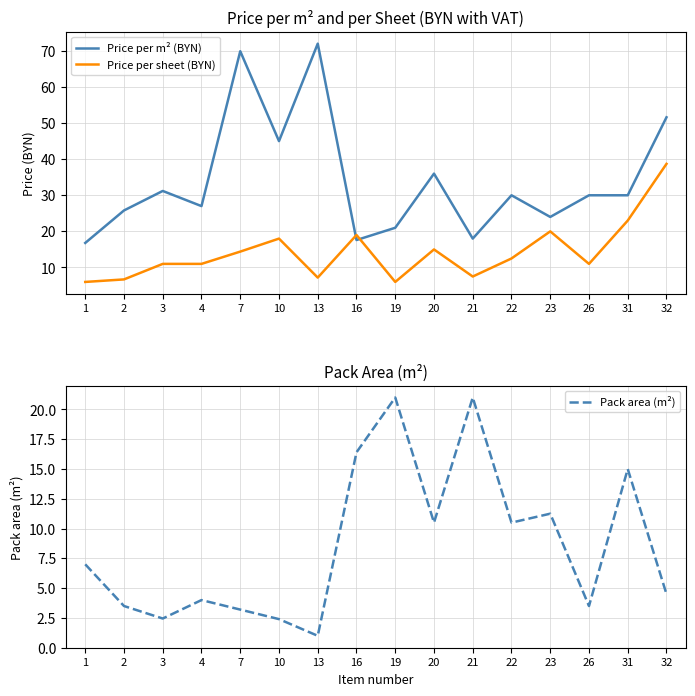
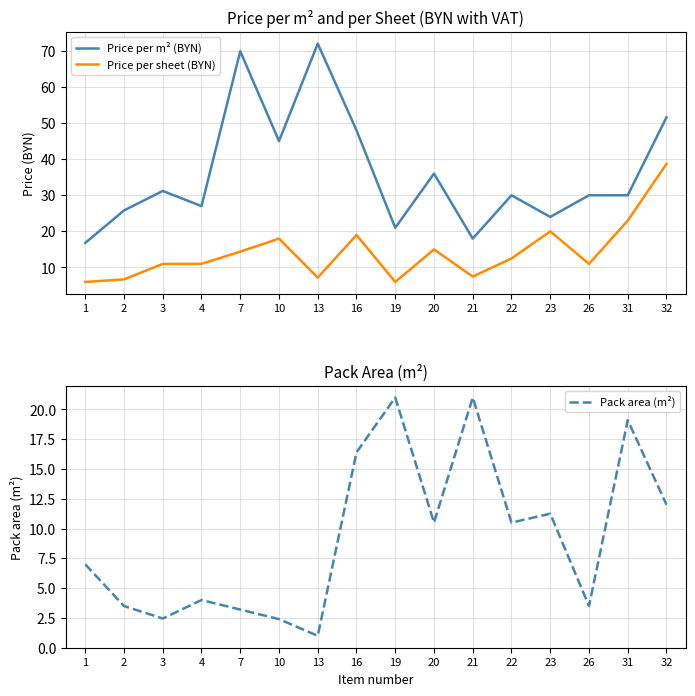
Price per m² and per Sheet (BYN with VAT), Price per m² (BYN), 16: 18 -> 48
Pack Area (m²), 31: 15.0 -> 19.1
Pack Area (m²), 32: 4.5 -> 12.0
